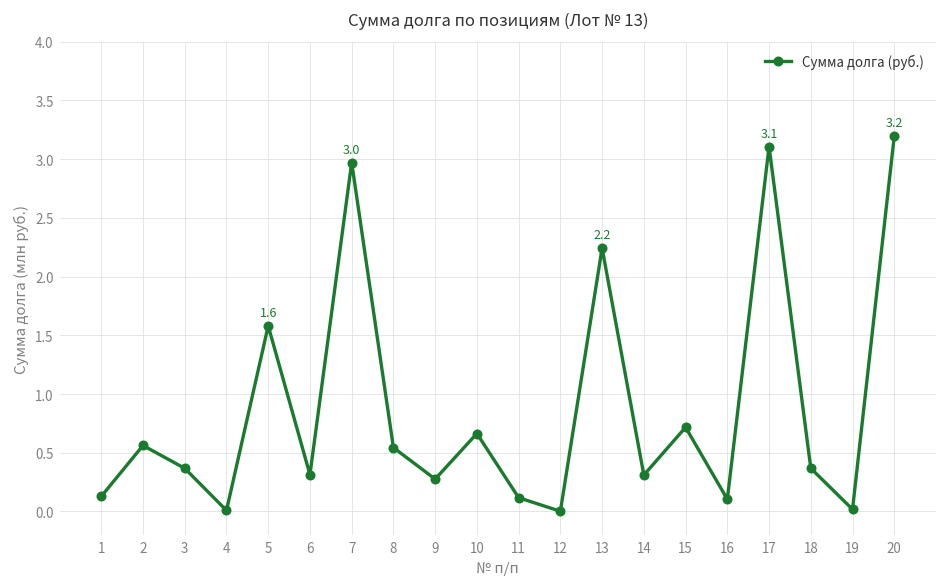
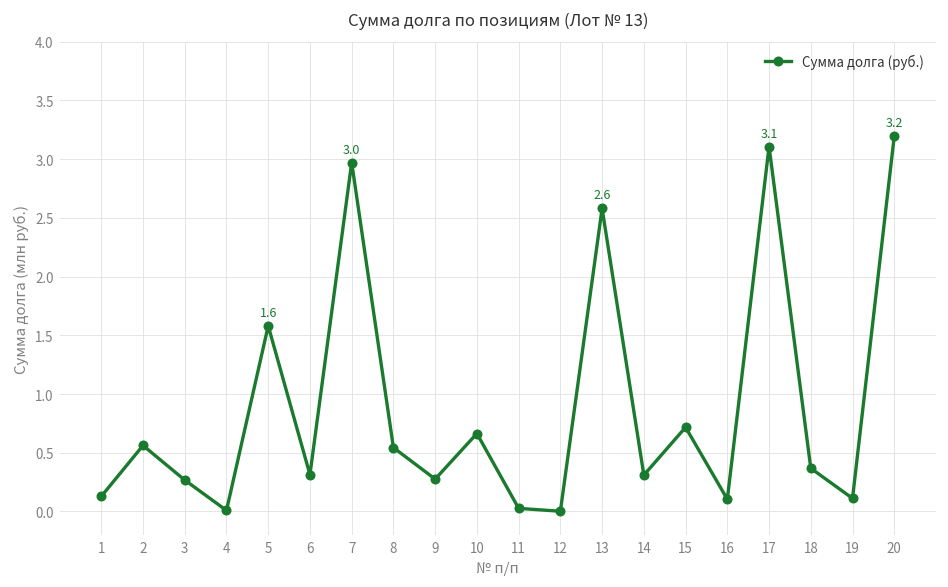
3: 0.4 -> 0.3
11: 0.1 -> 0.0
13: 2.2 -> 2.6
19: 0.0 -> 0.1
